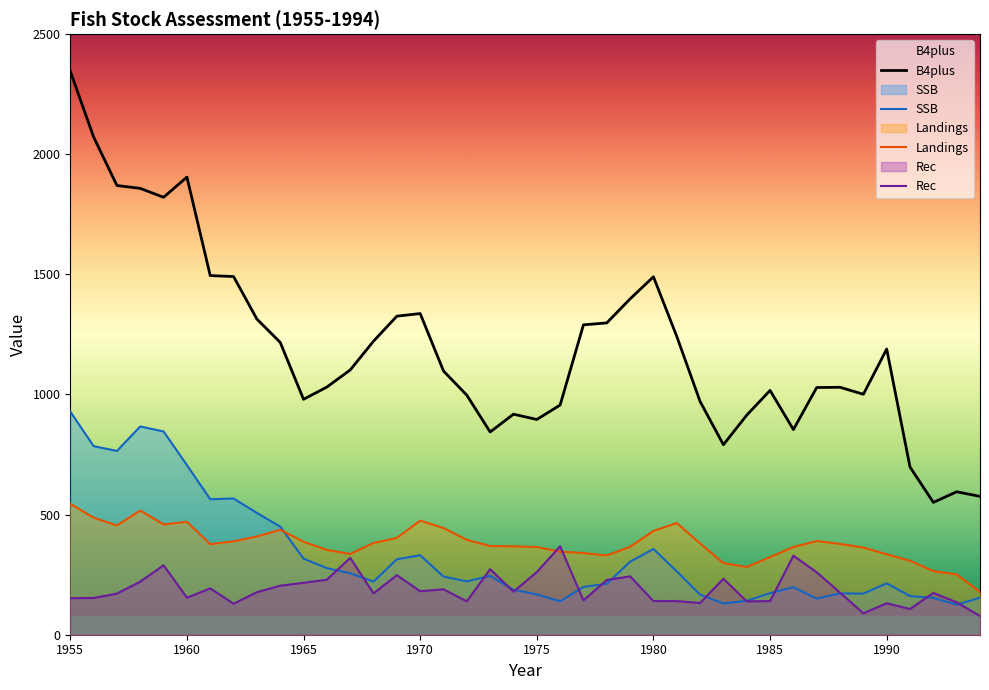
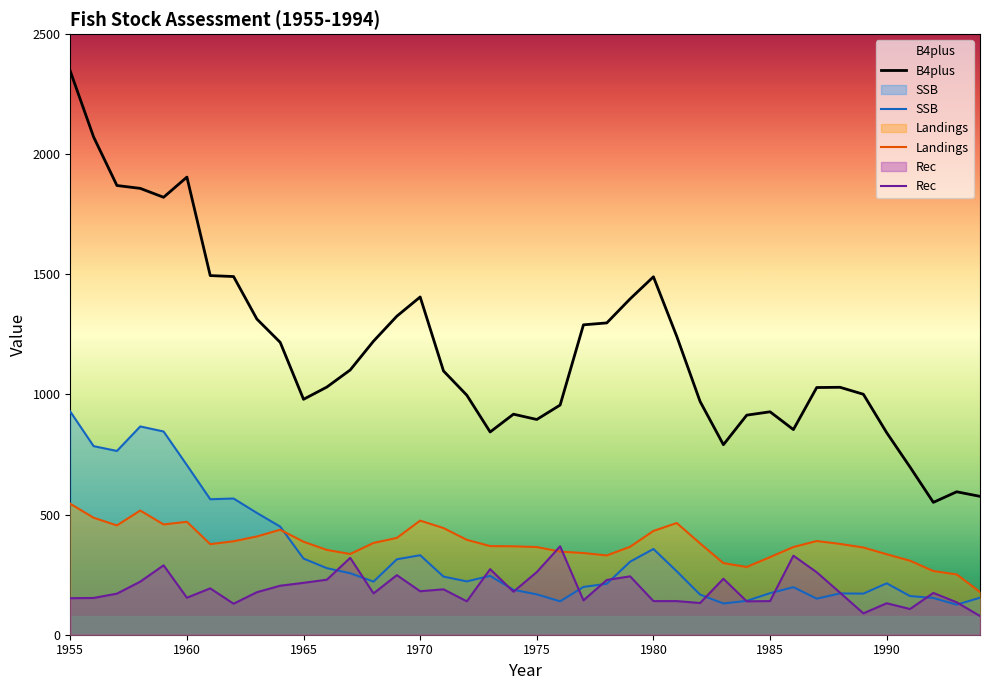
B4plus, 1970: 1340 -> 1410
B4plus, 1985: 1020 -> 930
B4plus, 1990: 1190 -> 840
